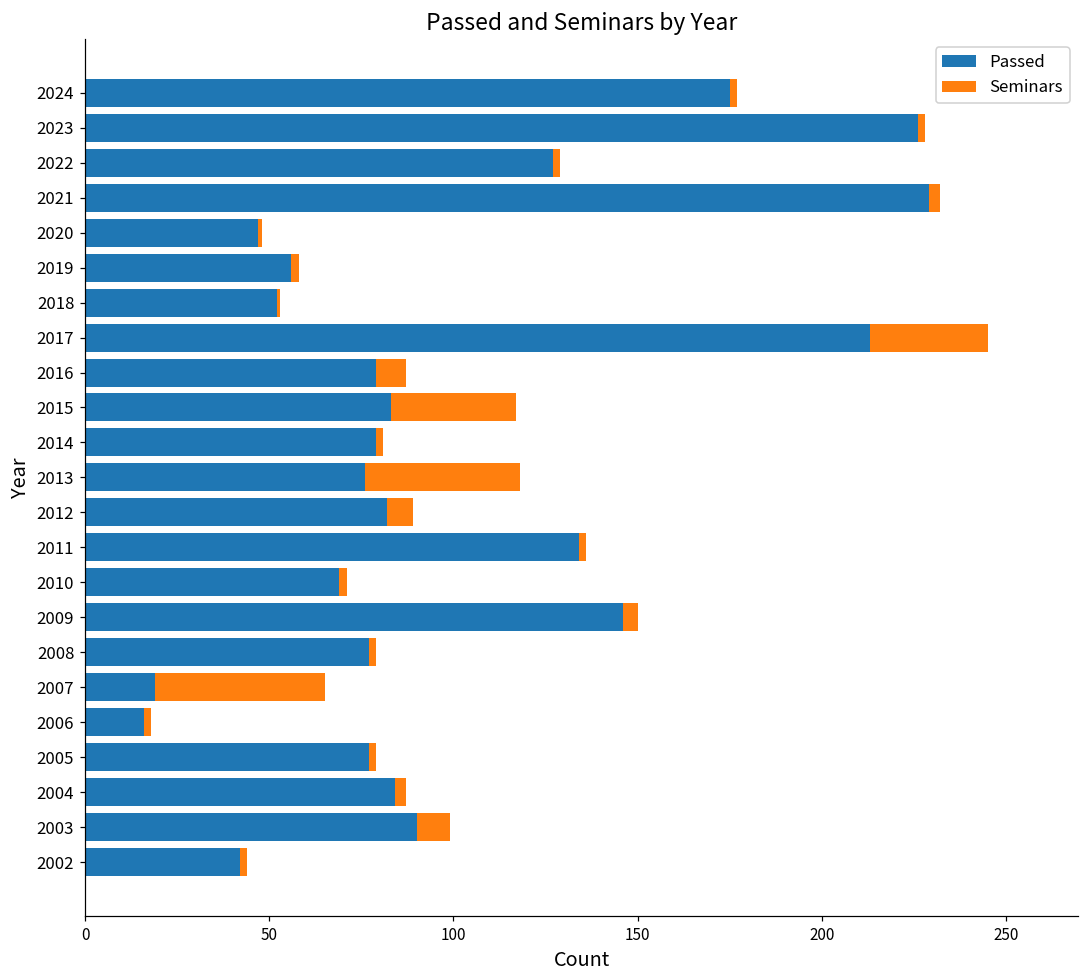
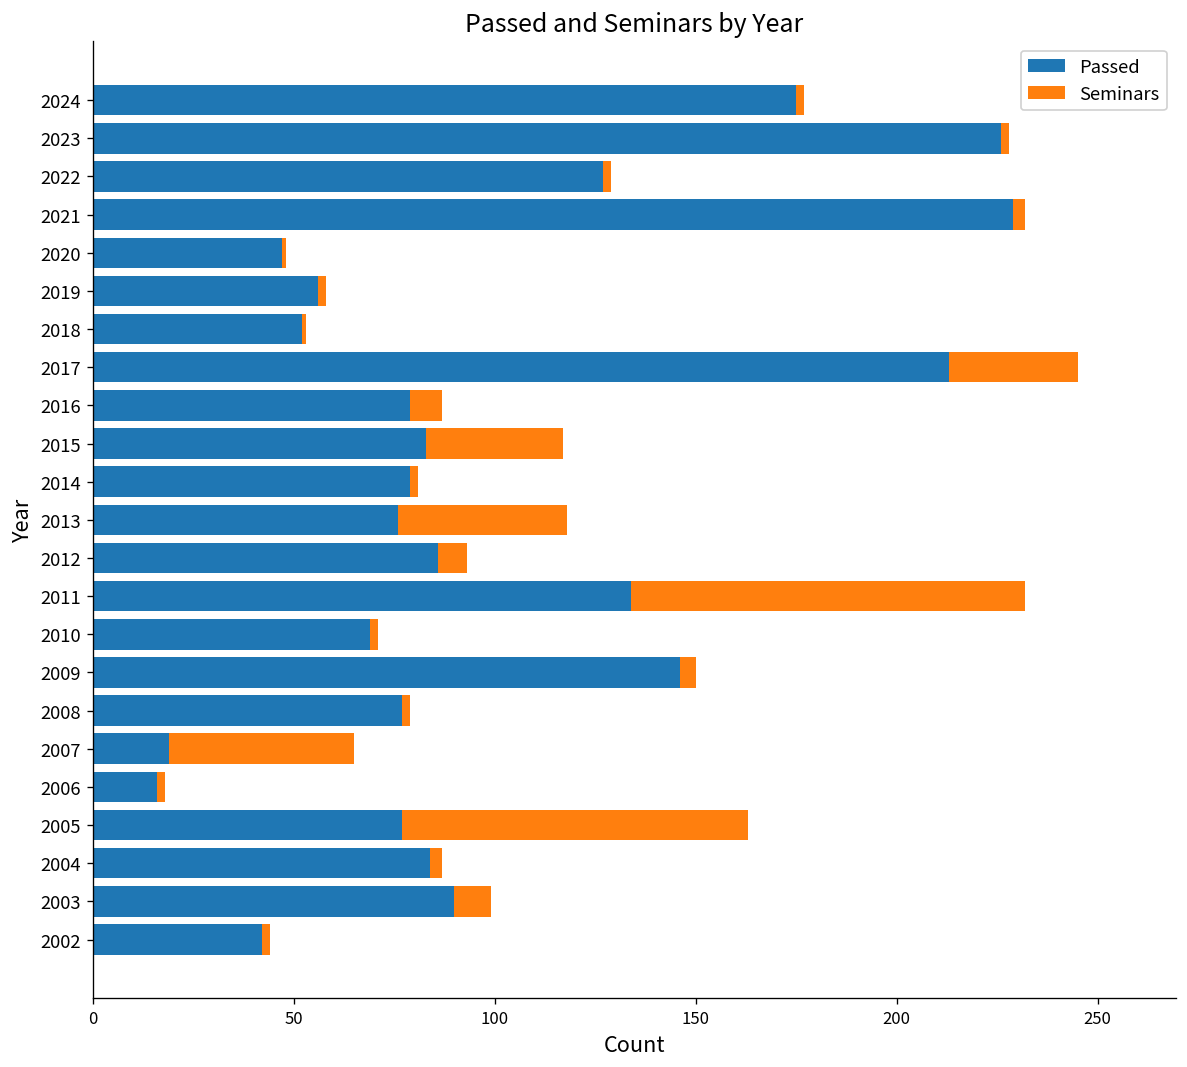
Passed, 2012: 82 -> 86
Seminars, 2011: 2 -> 98
Seminars, 2005: 2 -> 86
